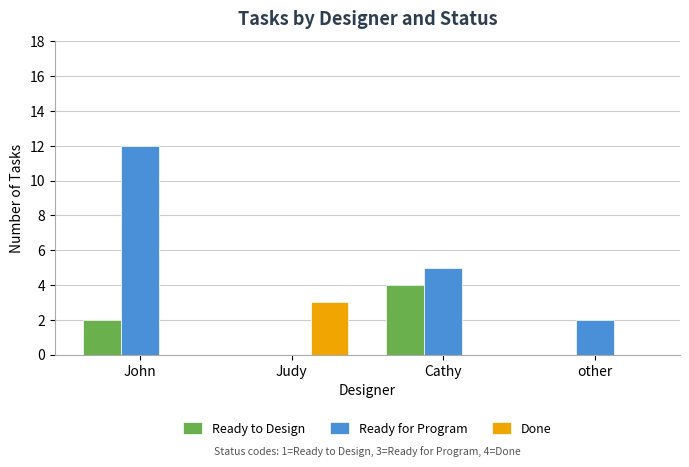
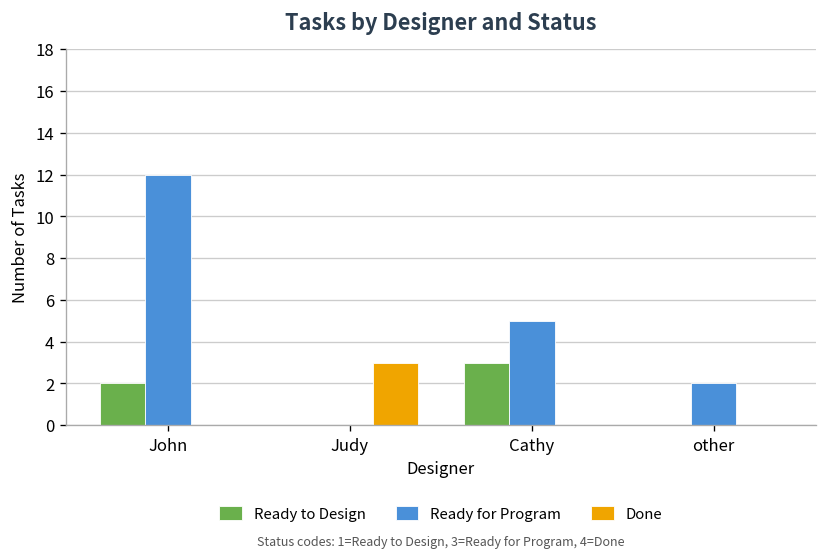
Ready to Design, Cathy: 4 -> 3
